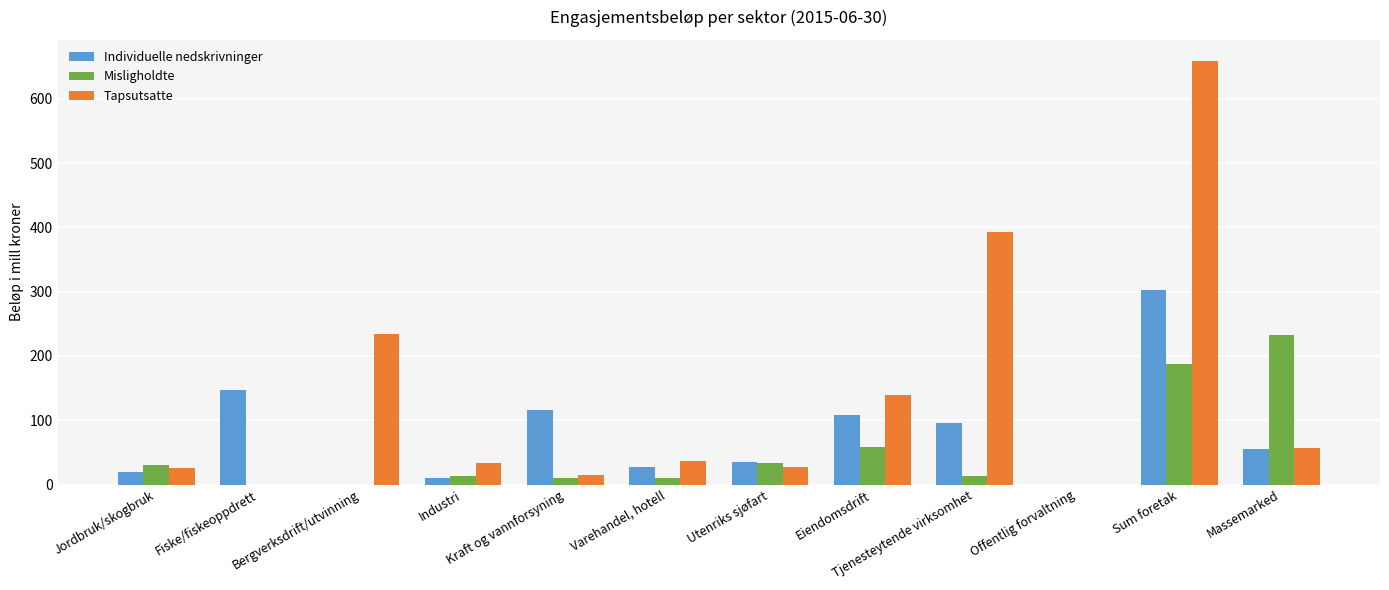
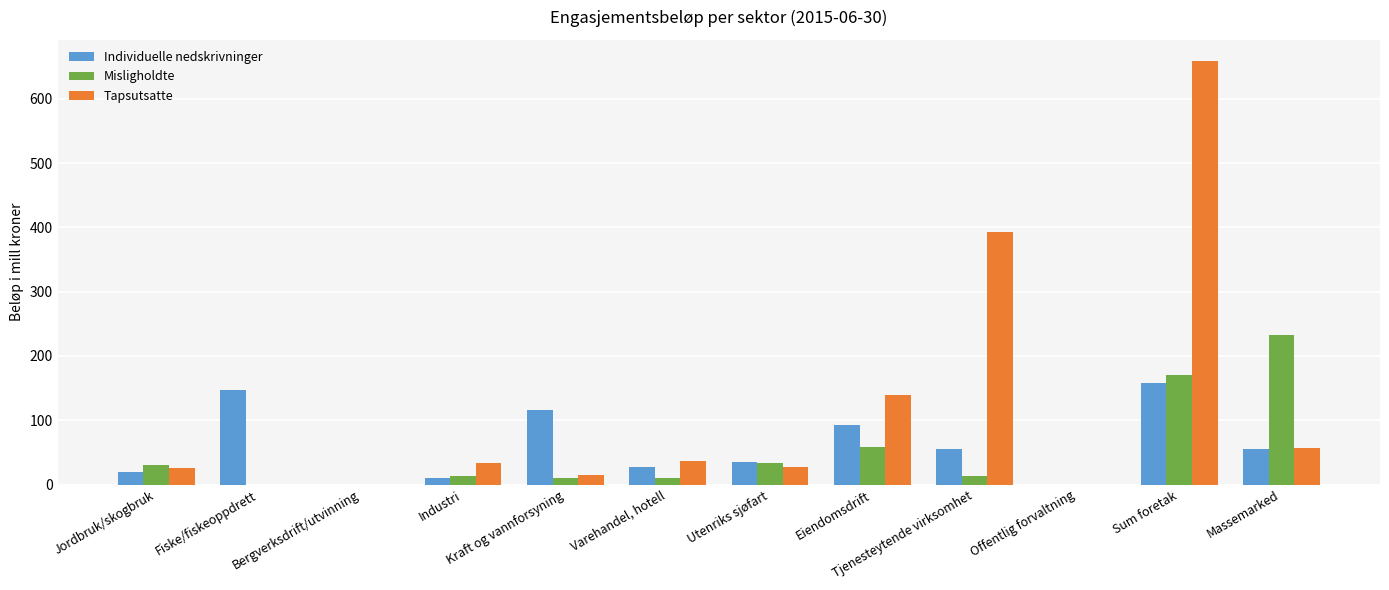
Tapsutsatte, Bergverksdrift/utvinning: 230 -> 0
Individuelle nedskrivninger, Eiendomsdrift: 110 -> 90
Individuelle nedskrivninger, Tjenesteytende virksomhet: 100 -> 60
Individuelle nedskrivninger, Sum foretak: 300 -> 160
Misligholdte, Sum foretak: 190 -> 170
